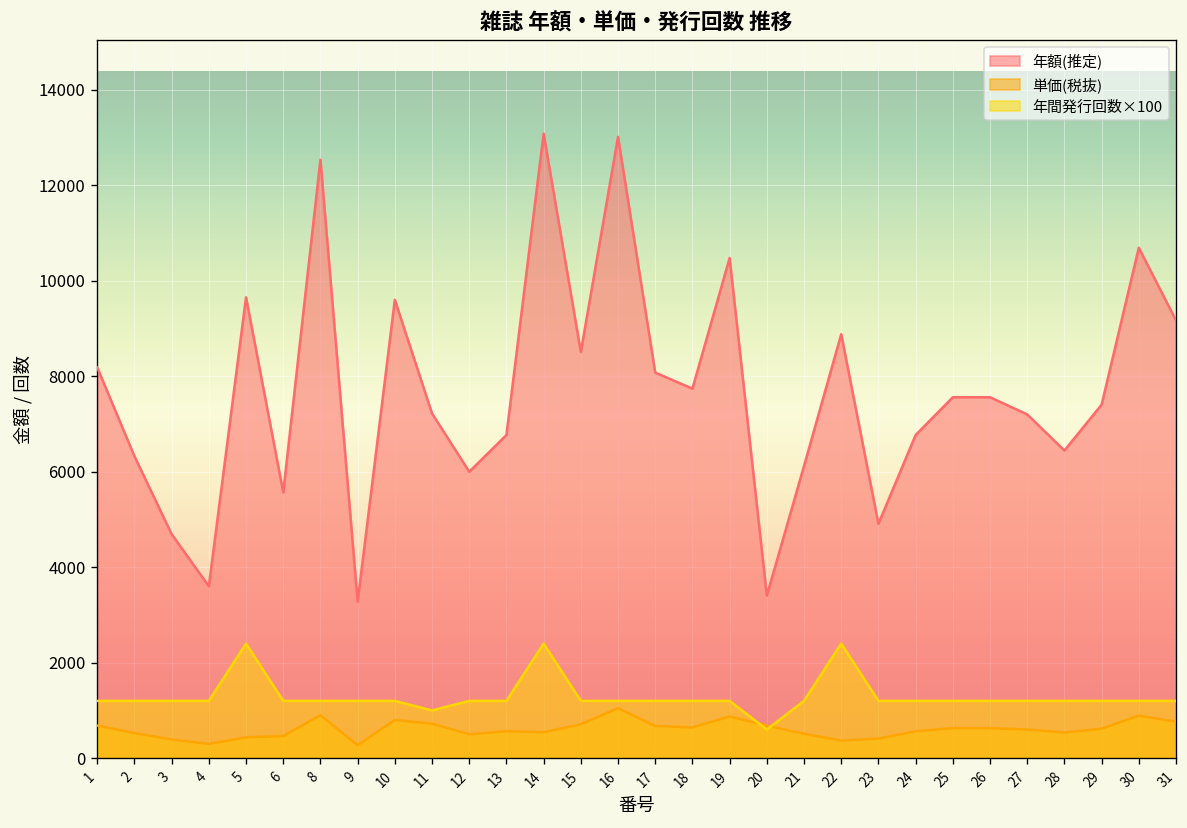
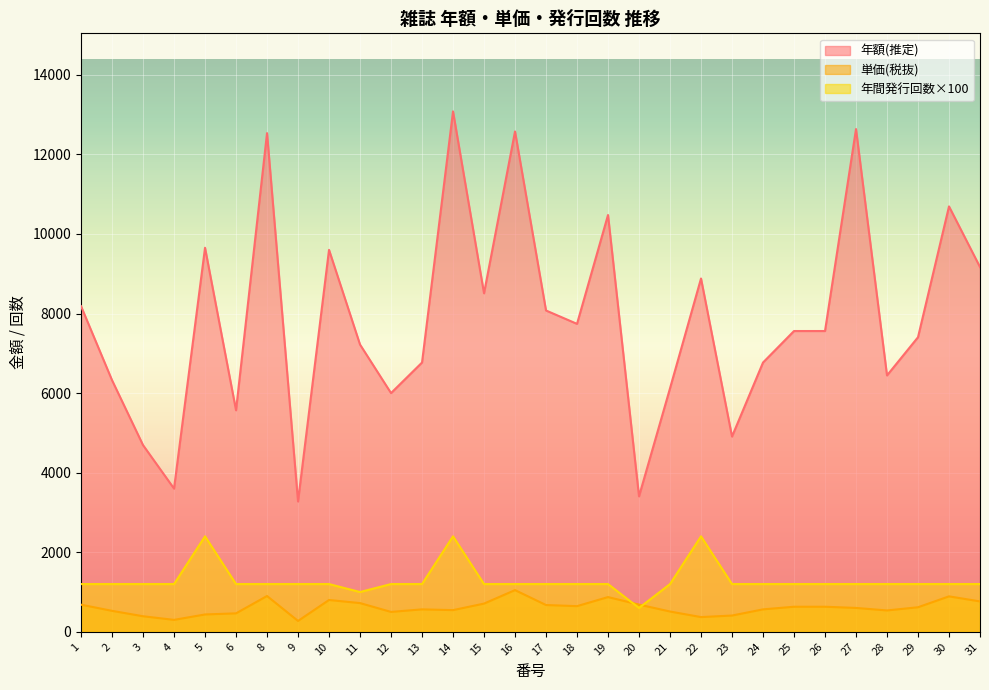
年額(推定), 16: 13000 -> 12600
年額(推定), 27: 7200 -> 12600
